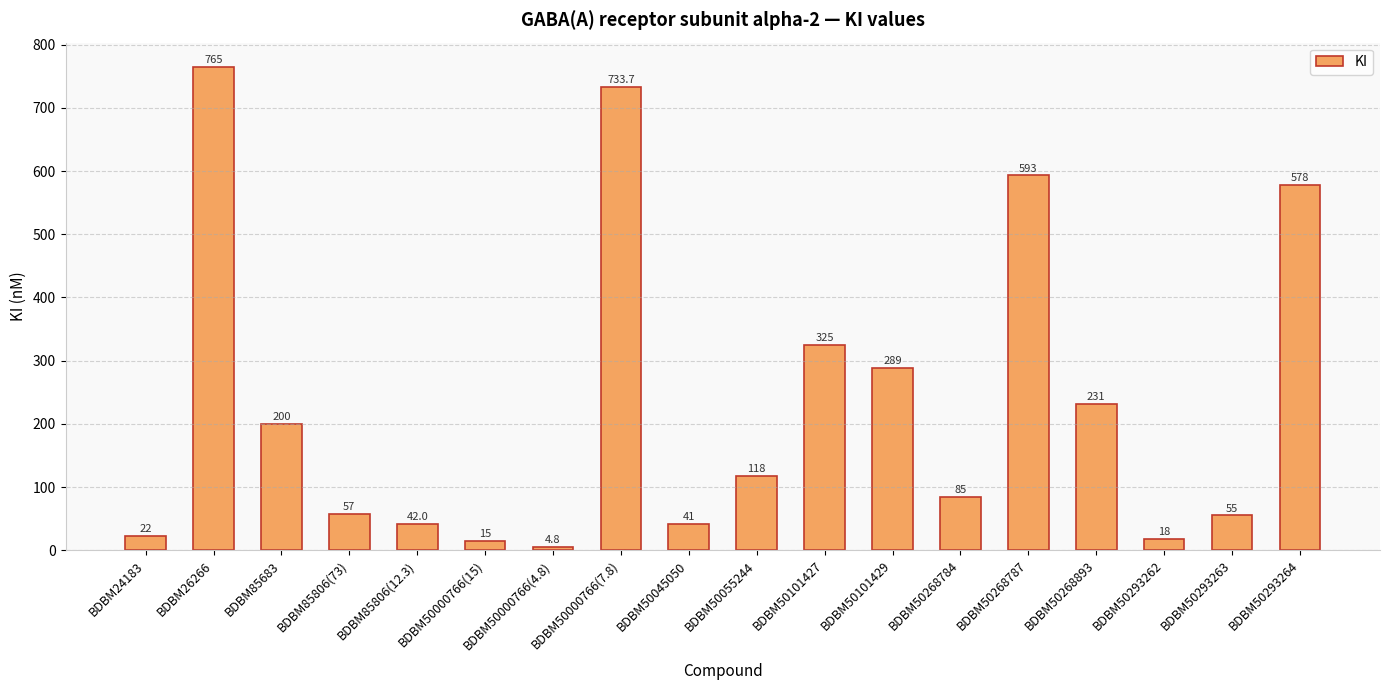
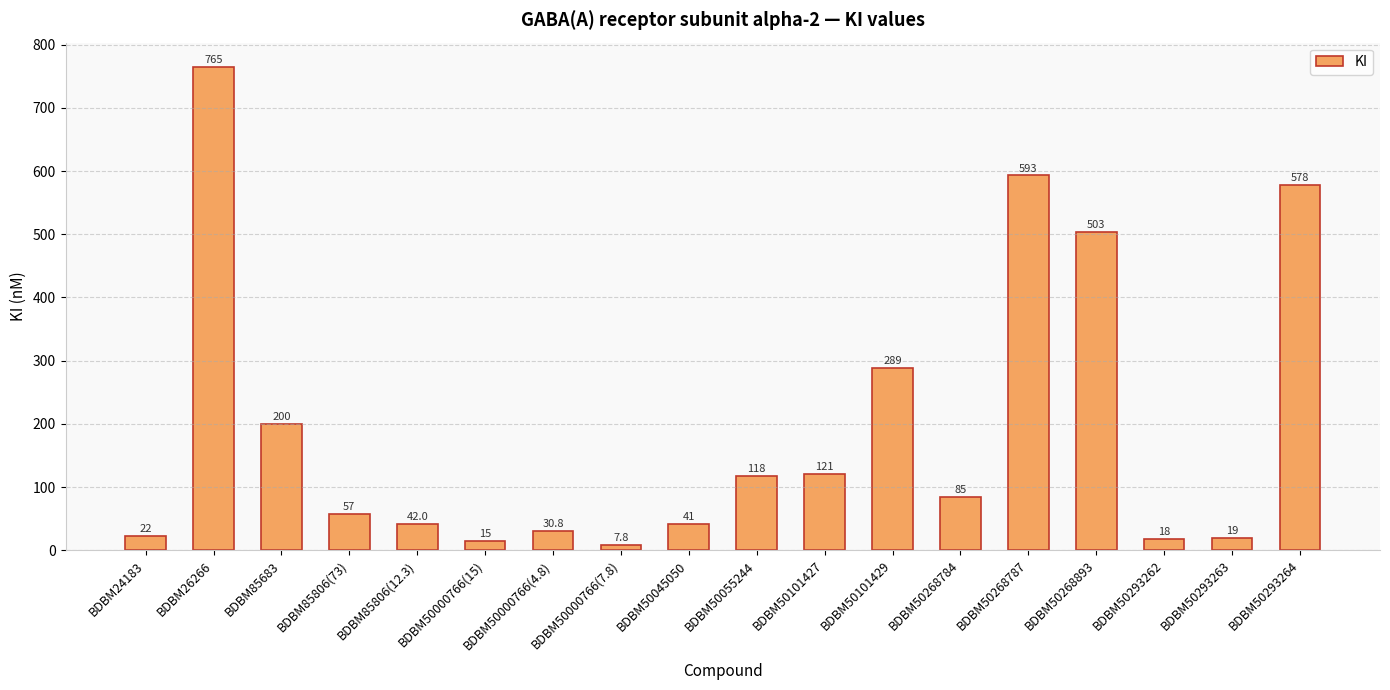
BDBM50000766(4.8): 4.8 -> 30.8
BDBM50000766(7.8): 733.7 -> 7.8
BDBM50101427: 325 -> 121
BDBM50268893: 231 -> 503
BDBM50293263: 55 -> 19
